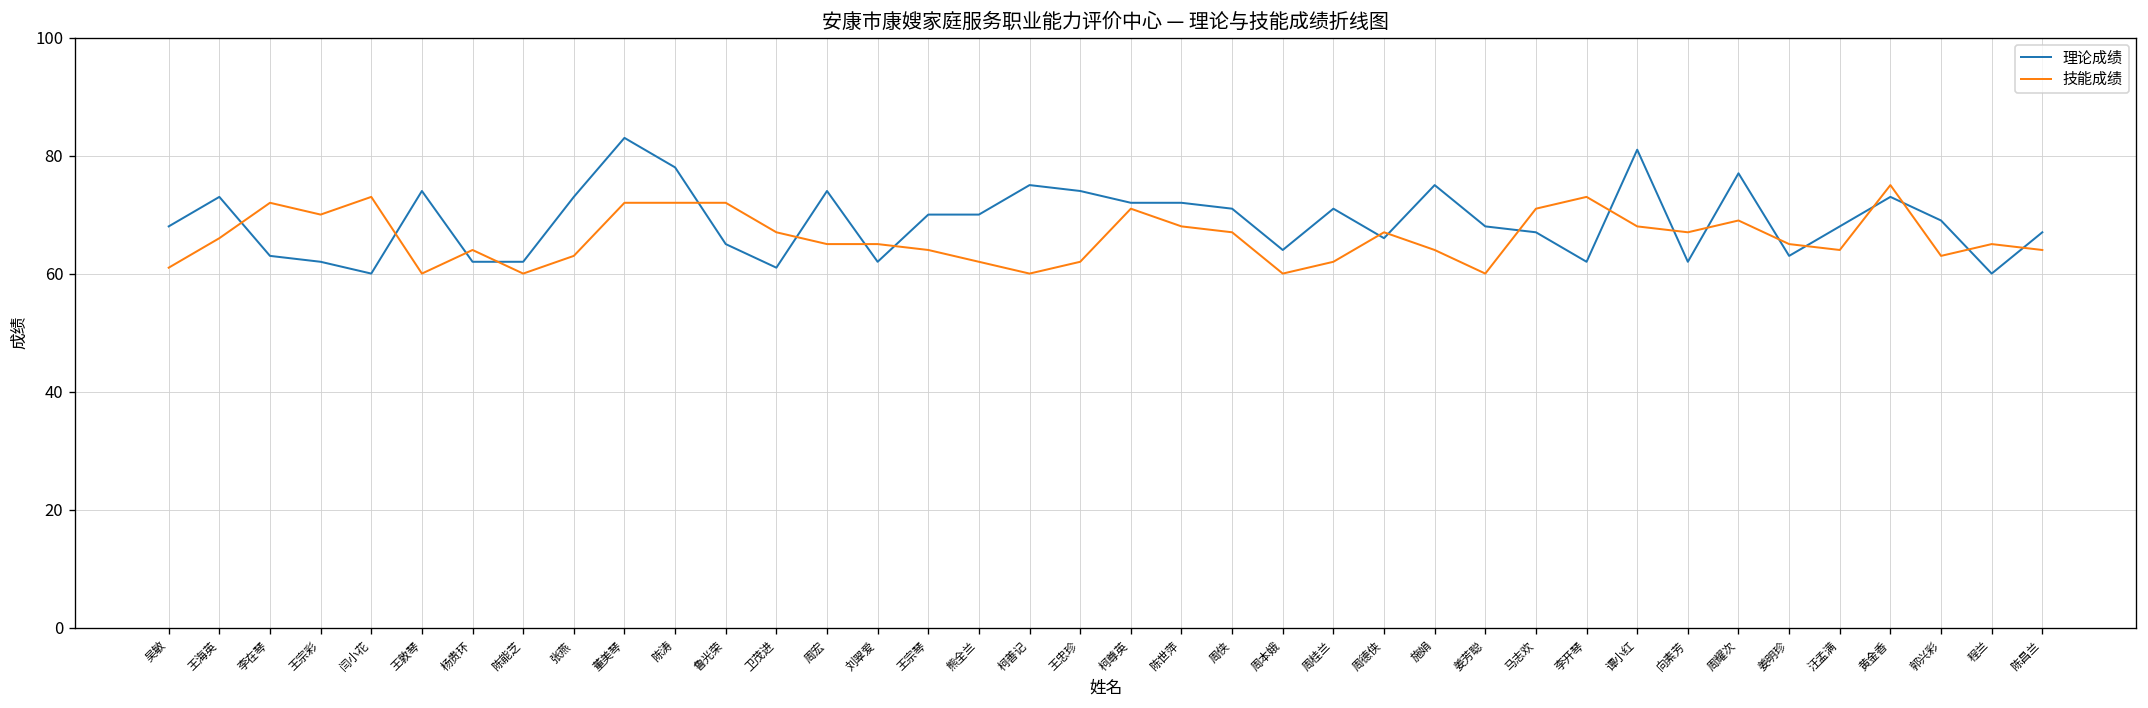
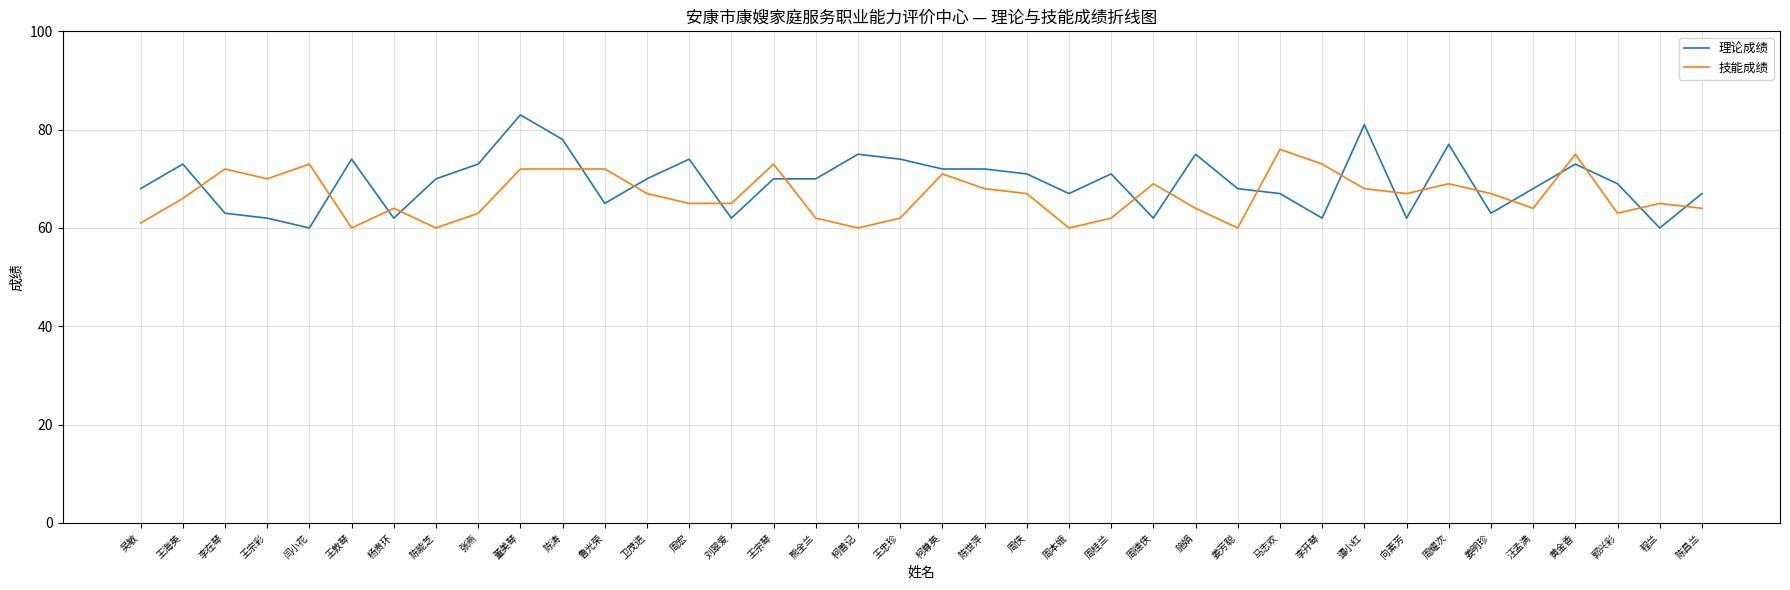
理论成绩, 陈能芝: 62 -> 70
理论成绩, 卫茂进: 61 -> 70
技能成绩, 王宗琴: 64 -> 73
理论成绩, 周本娥: 64 -> 67
理论成绩, 周德侠: 66 -> 62
技能成绩, 周德侠: 67 -> 69
技能成绩, 马志欢: 71 -> 76
技能成绩, 姜明珍: 65 -> 67
